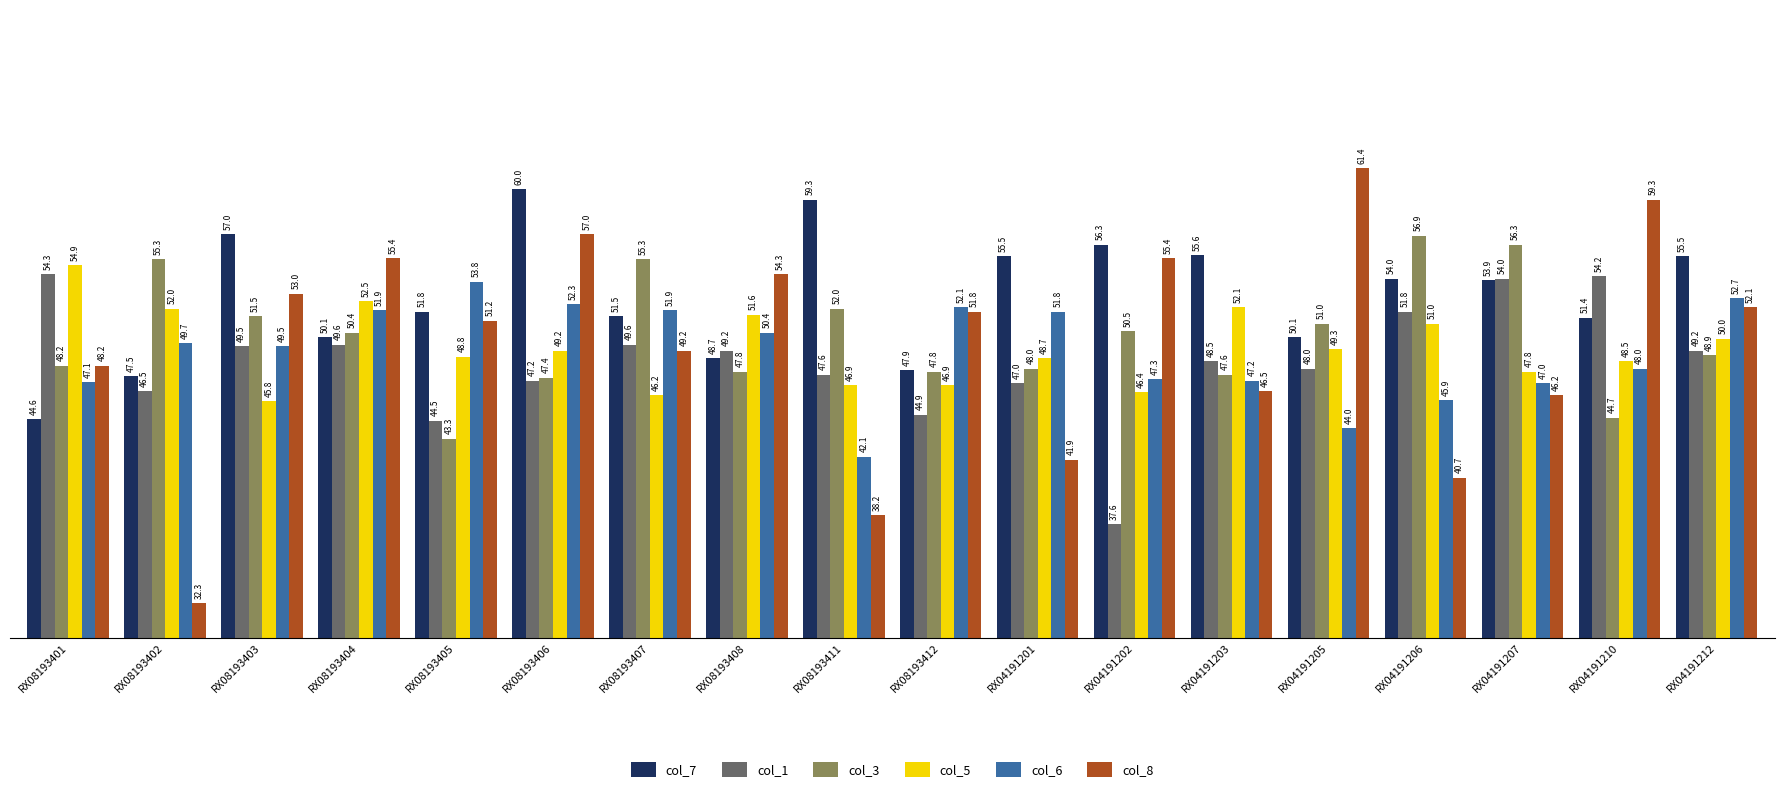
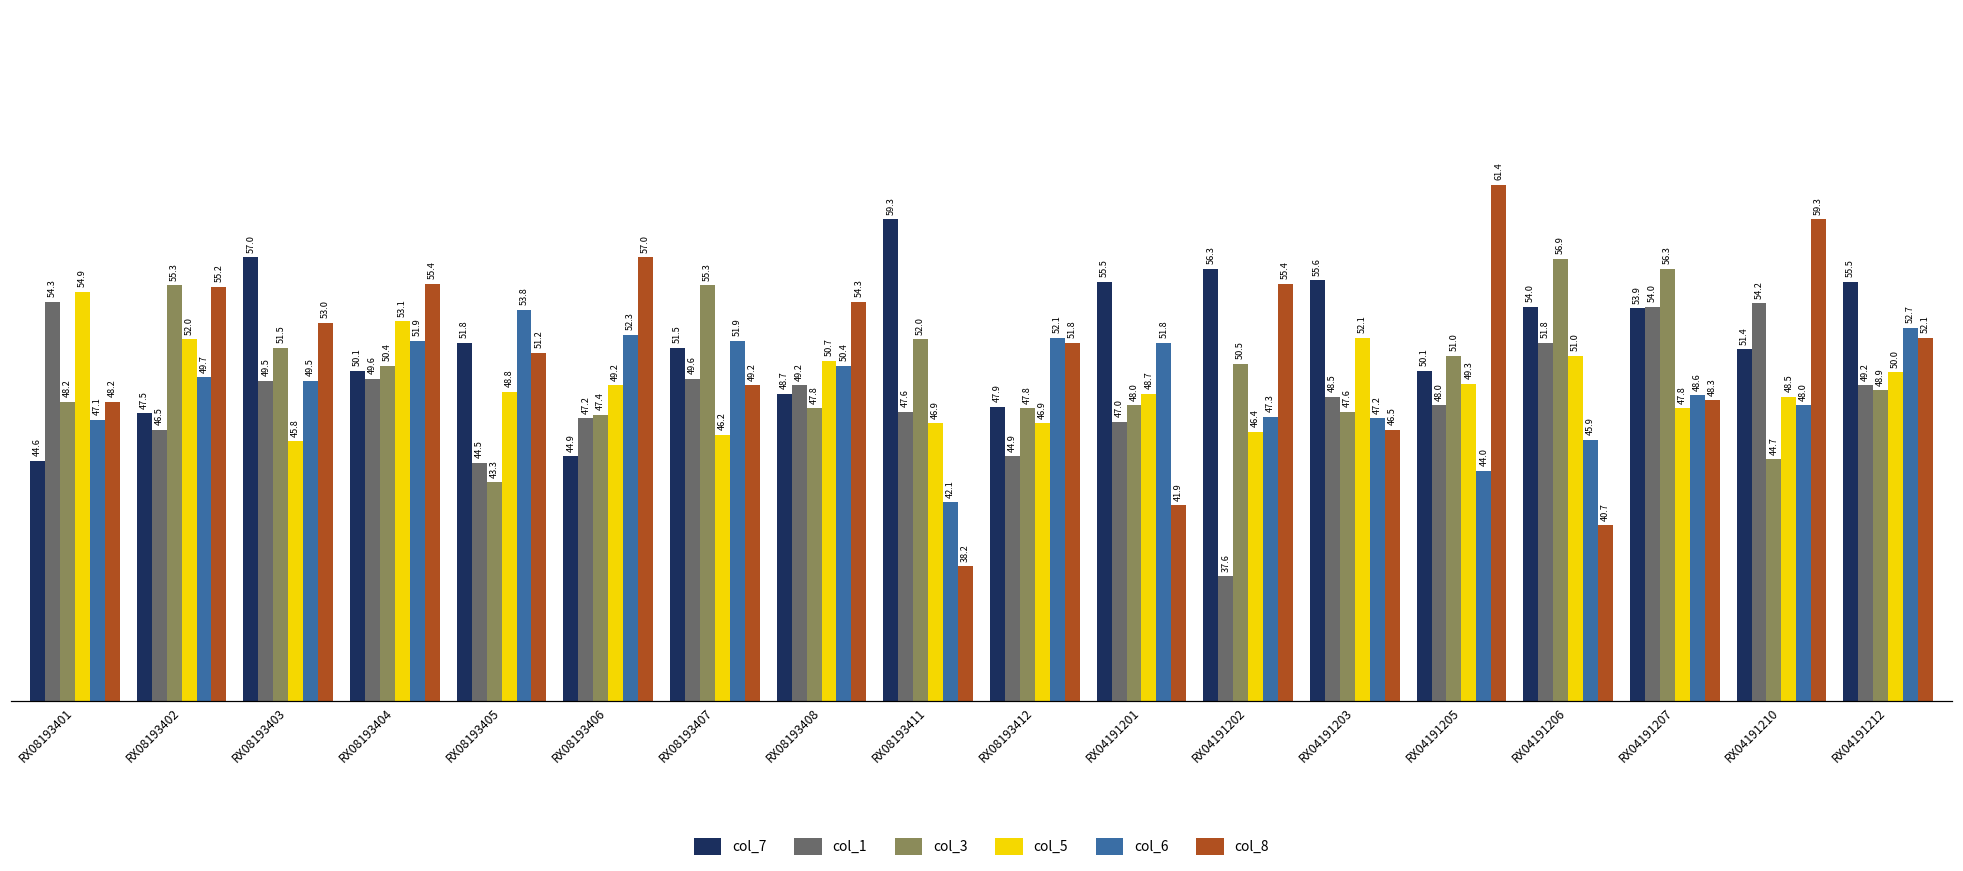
col_8, RX08193402: 32.3 -> 55.2
col_5, RX08193404: 52.5 -> 53.1
col_7, RX08193406: 60.0 -> 44.9
col_5, RX08193408: 51.6 -> 50.7
col_6, RX04191207: 47.0 -> 48.6
col_8, RX04191207: 46.2 -> 48.3
